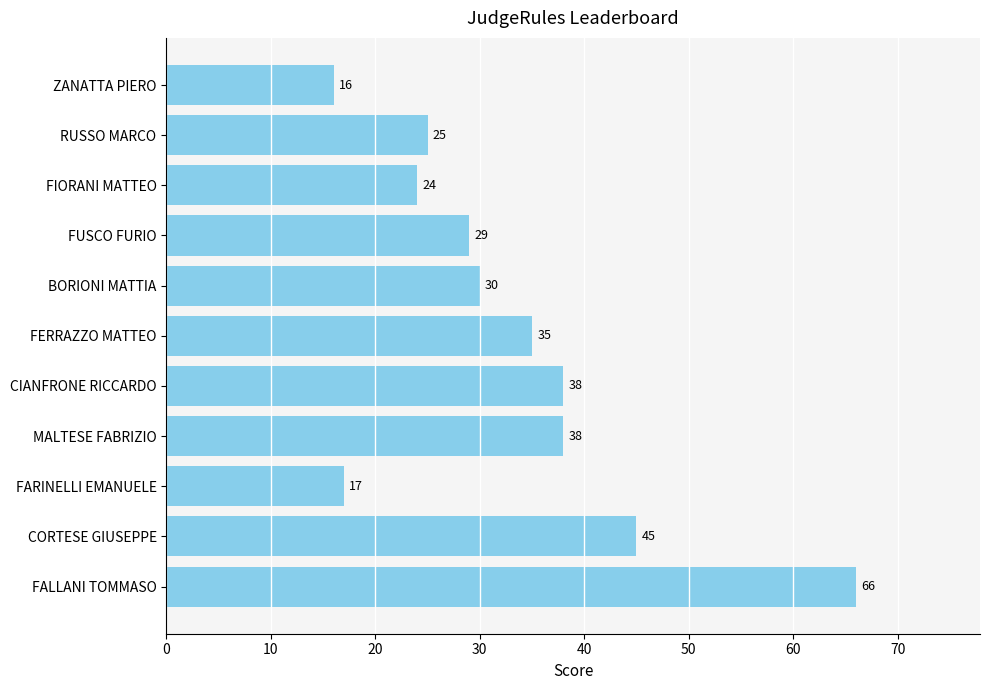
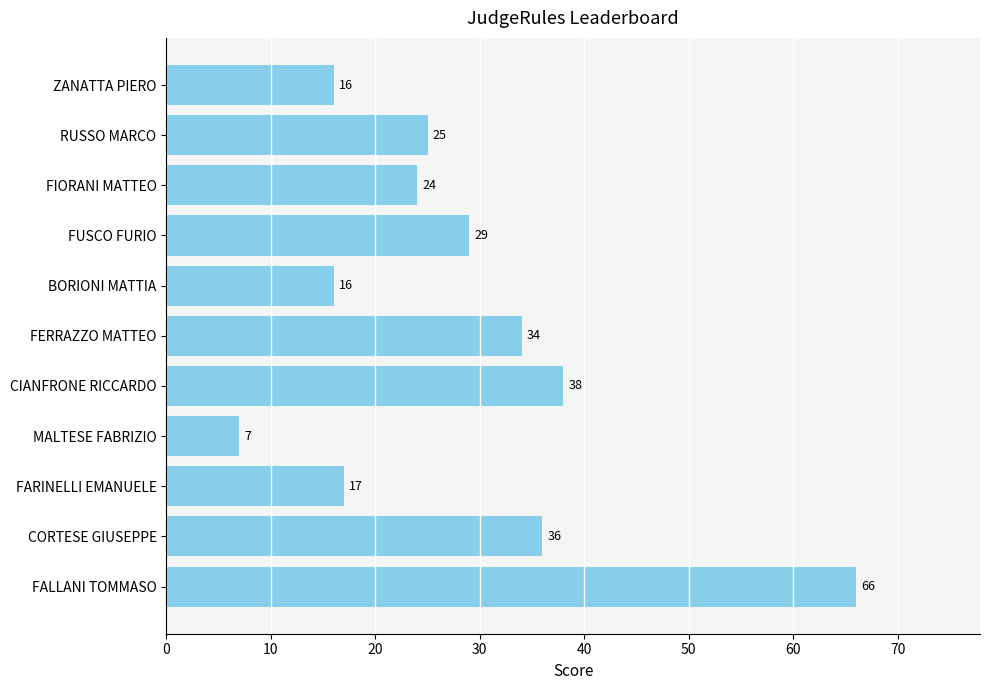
BORIONI MATTIA: 30 -> 16
FERRAZZO MATTEO: 35 -> 34
MALTESE FABRIZIO: 38 -> 7
CORTESE GIUSEPPE: 45 -> 36
